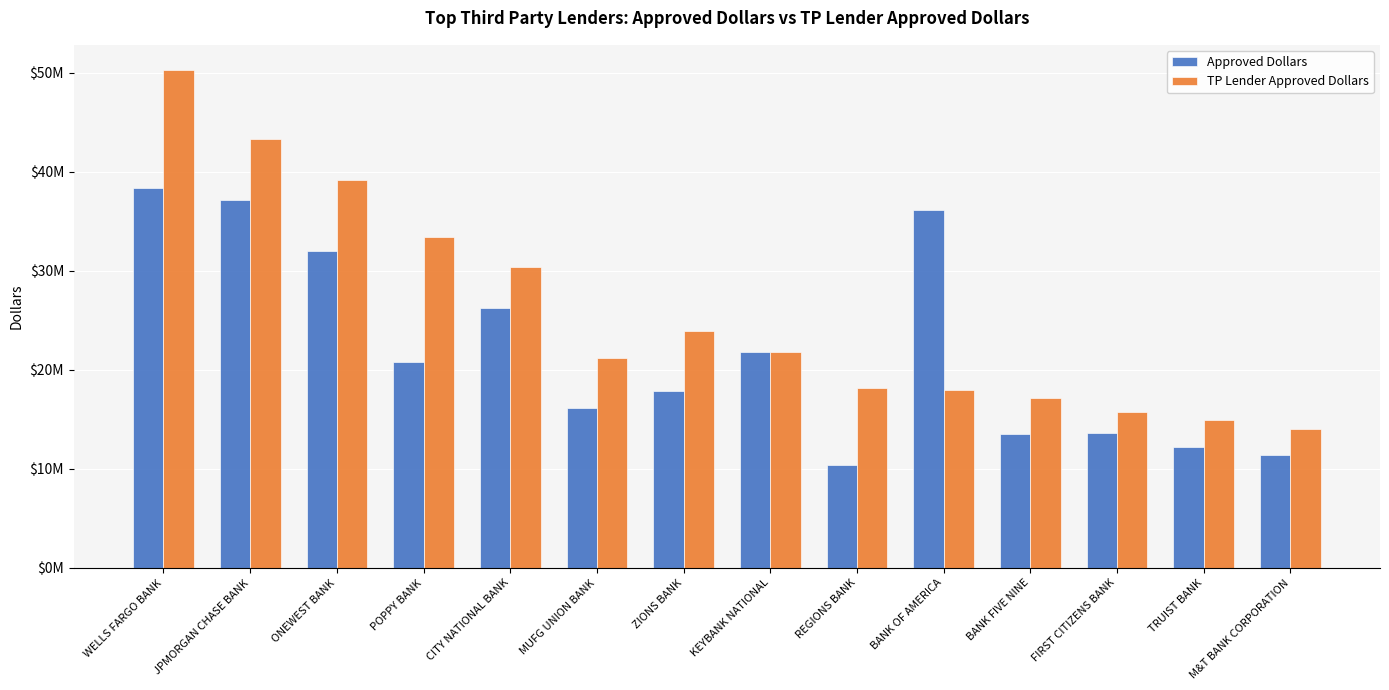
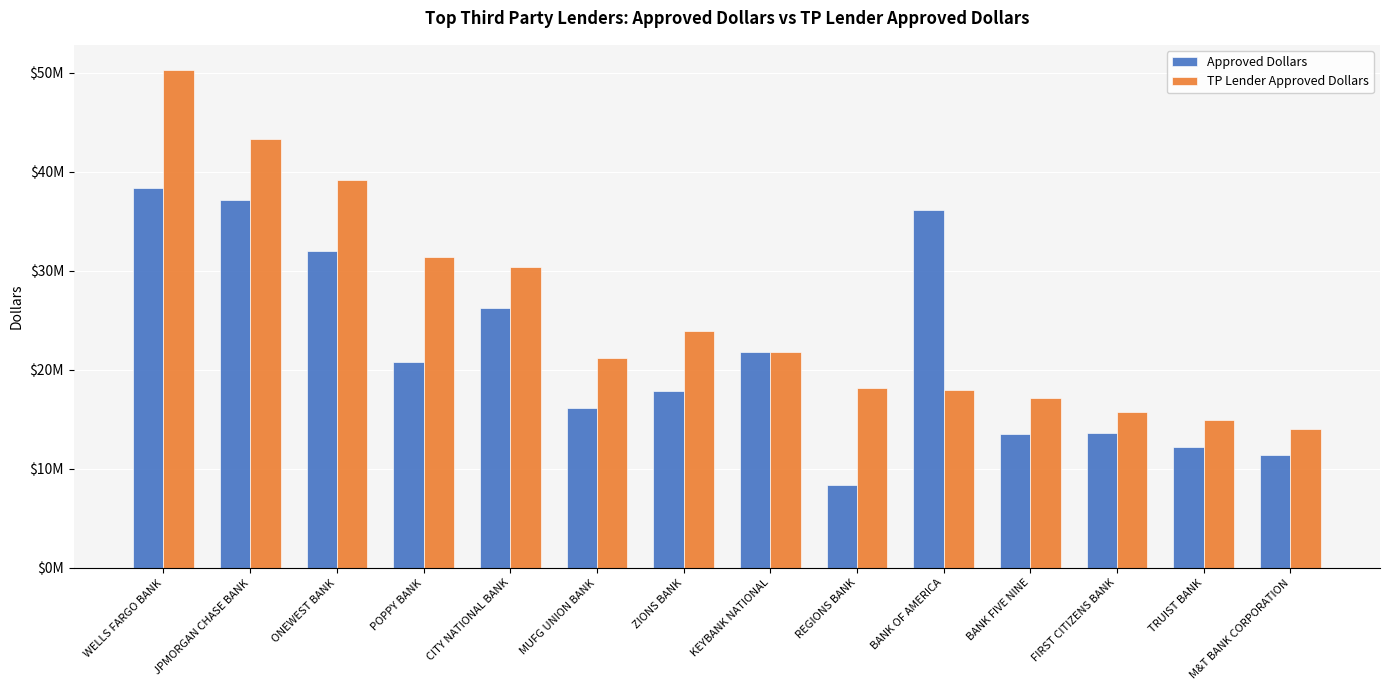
TP Lender Approved Dollars, POPPY BANK: $33000000 -> $31000000
Approved Dollars, REGIONS BANK: $10000000 -> $8000000
